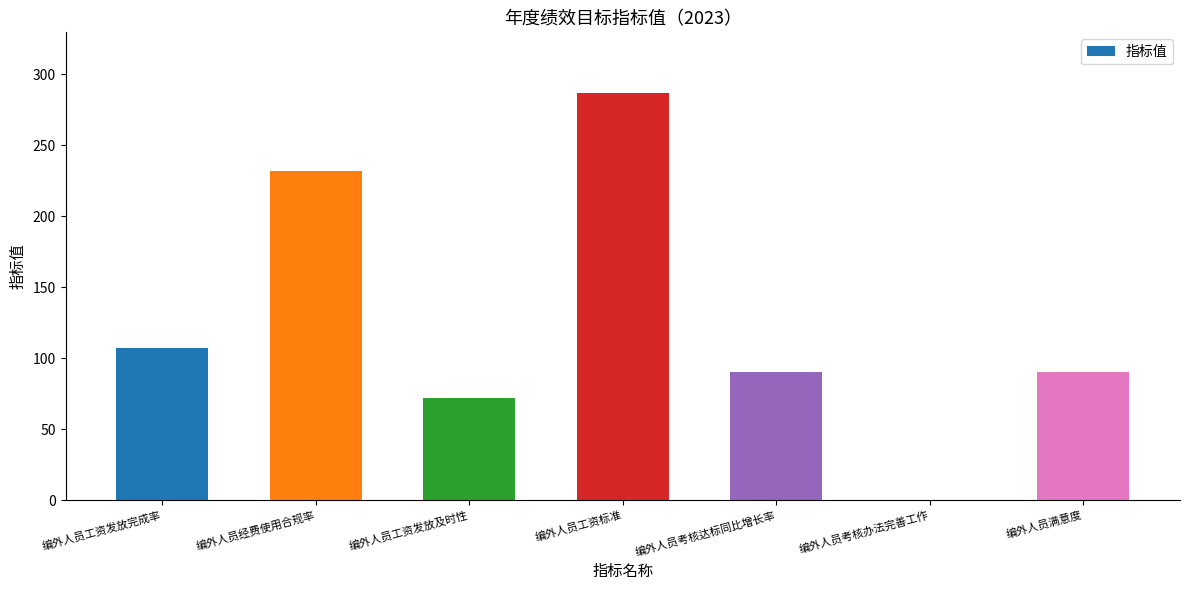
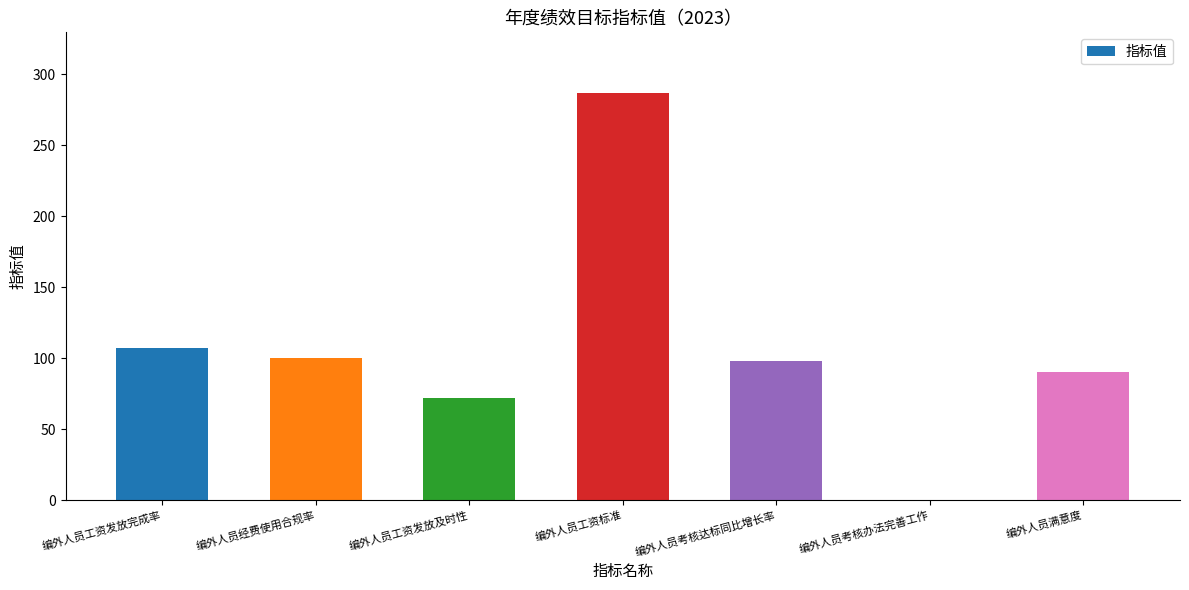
编外人员经费使用合规率: 232 -> 100
编外人员考核达标同比增长率: 90 -> 98
